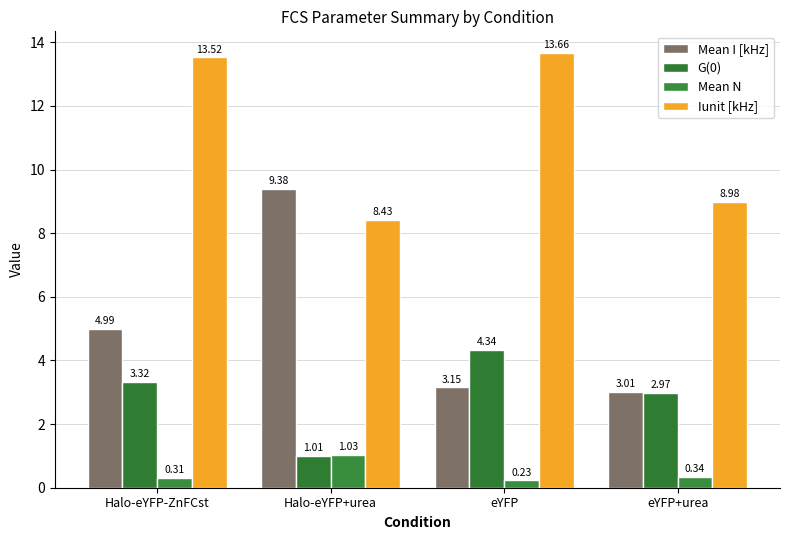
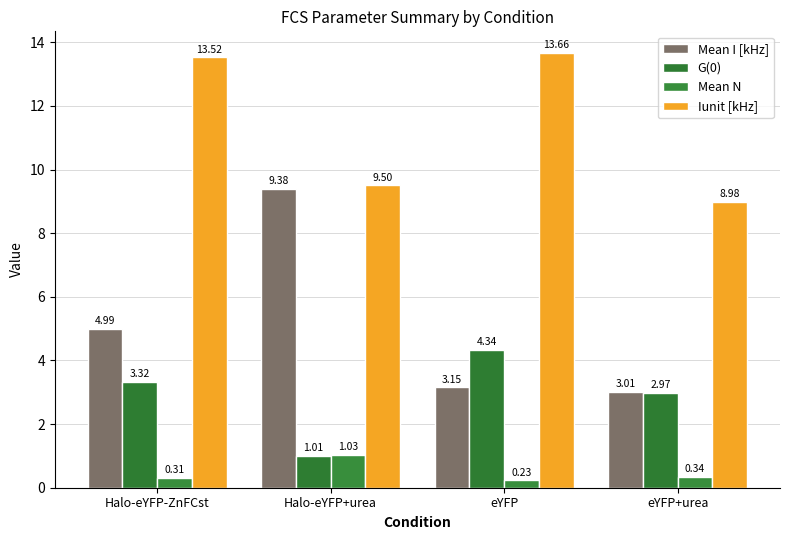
Iunit [kHz], Halo-eYFP+urea: 8.43 -> 9.50
